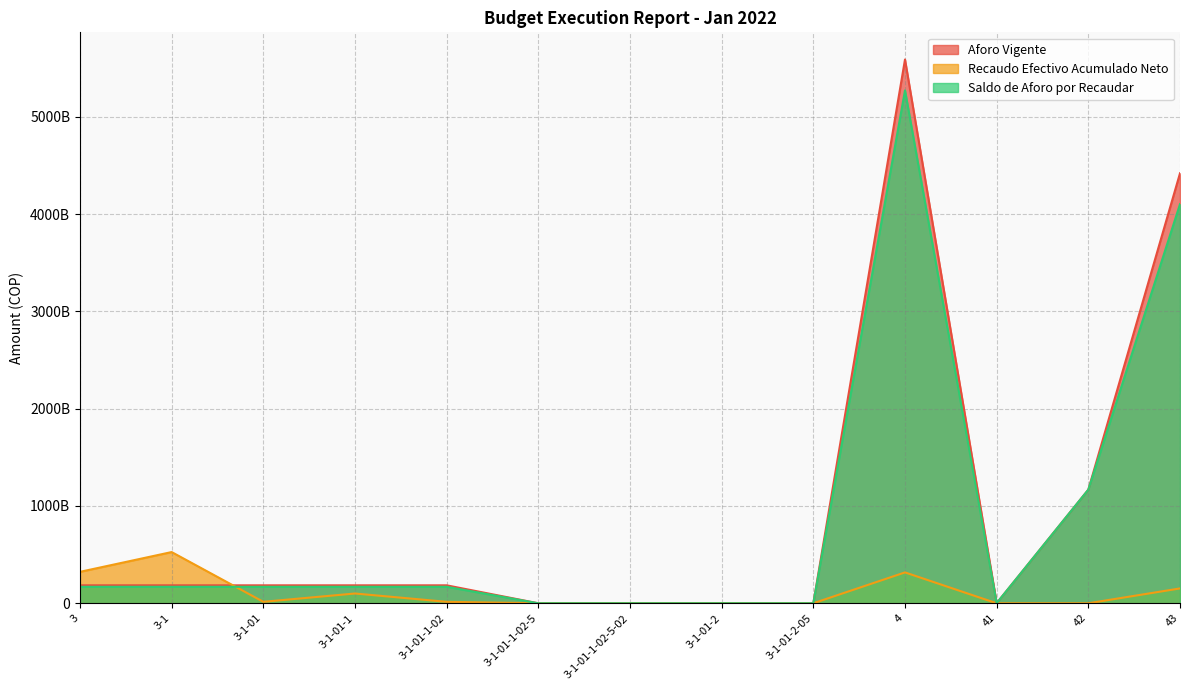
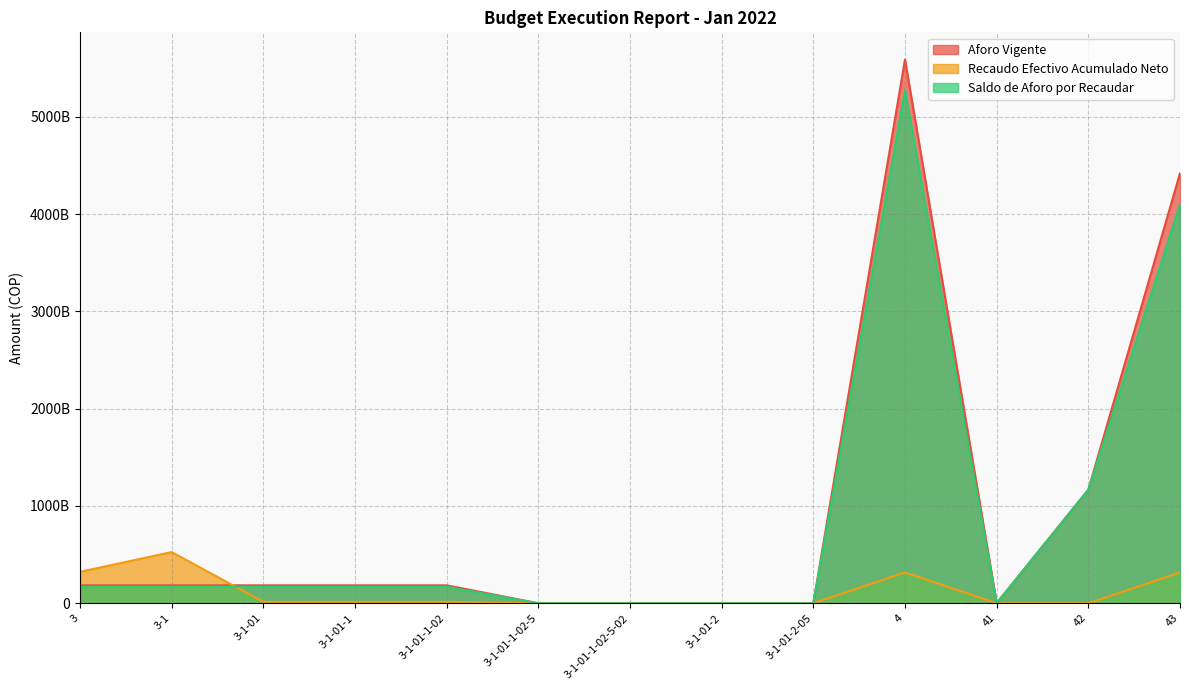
Recaudo Efectivo Acumulado Neto, 3-1-01-1: 100000000000 -> 0
Recaudo Efectivo Acumulado Neto, 43: 200000000000 -> 300000000000
